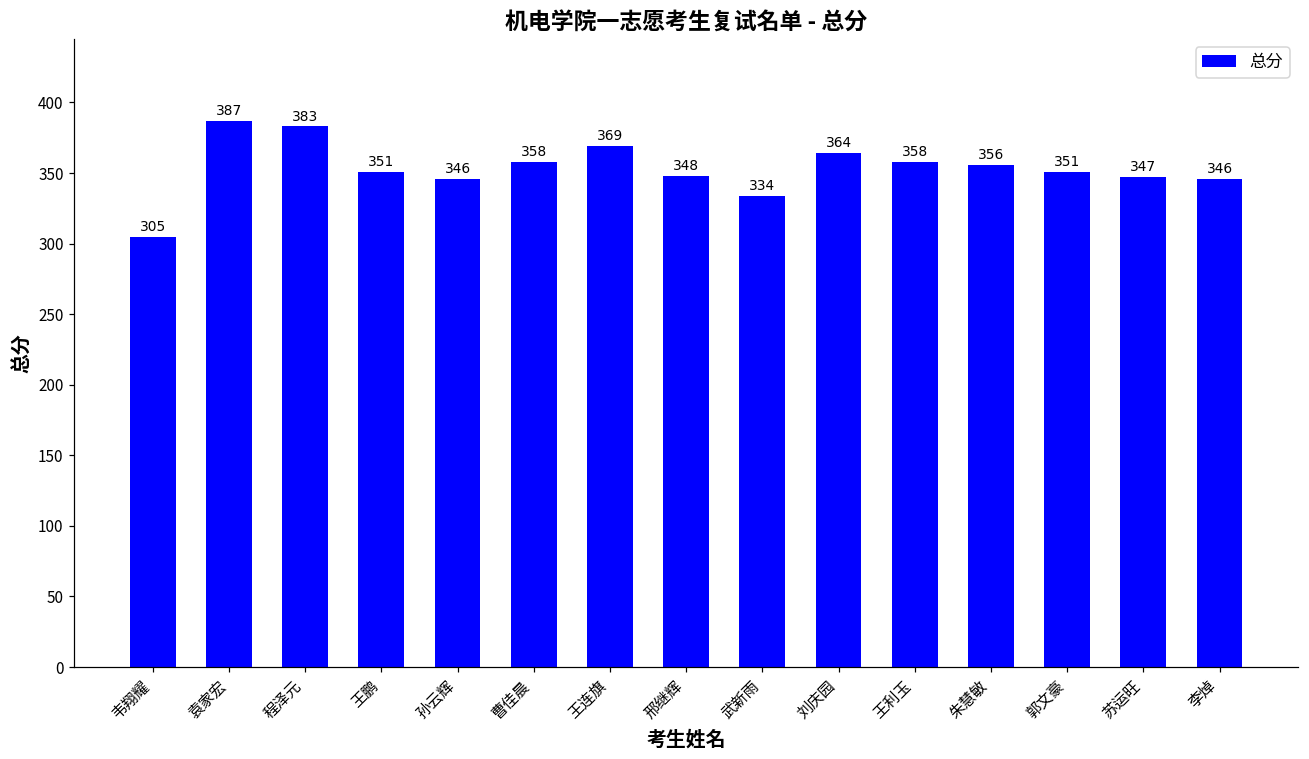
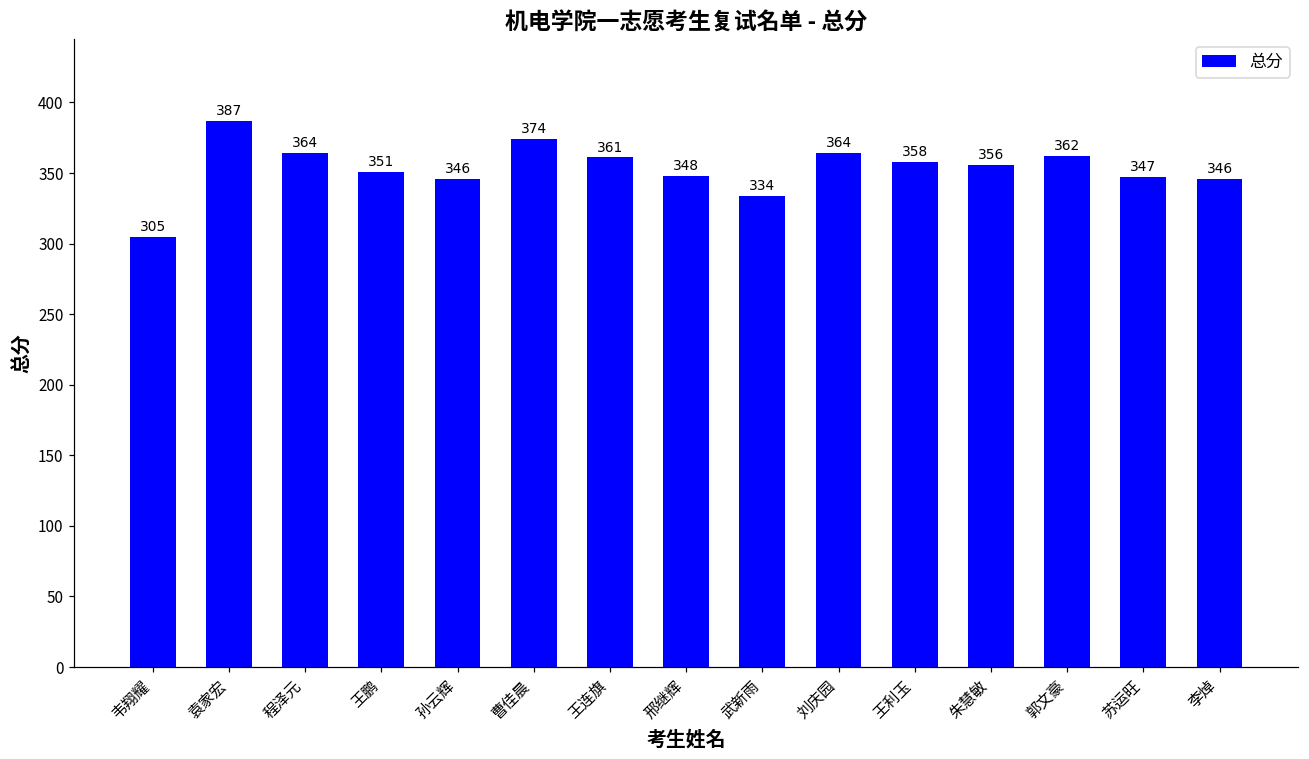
程泽元: 383 -> 364
曹佳晨: 358 -> 374
王连旗: 369 -> 361
郭文豪: 351 -> 362
